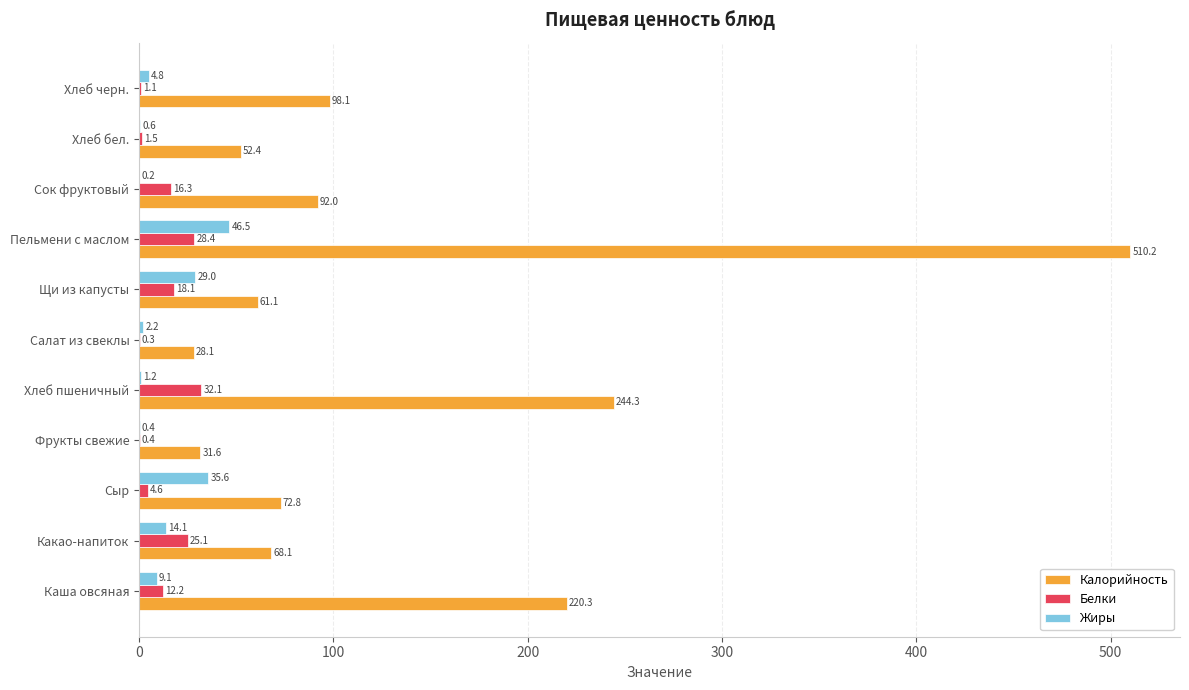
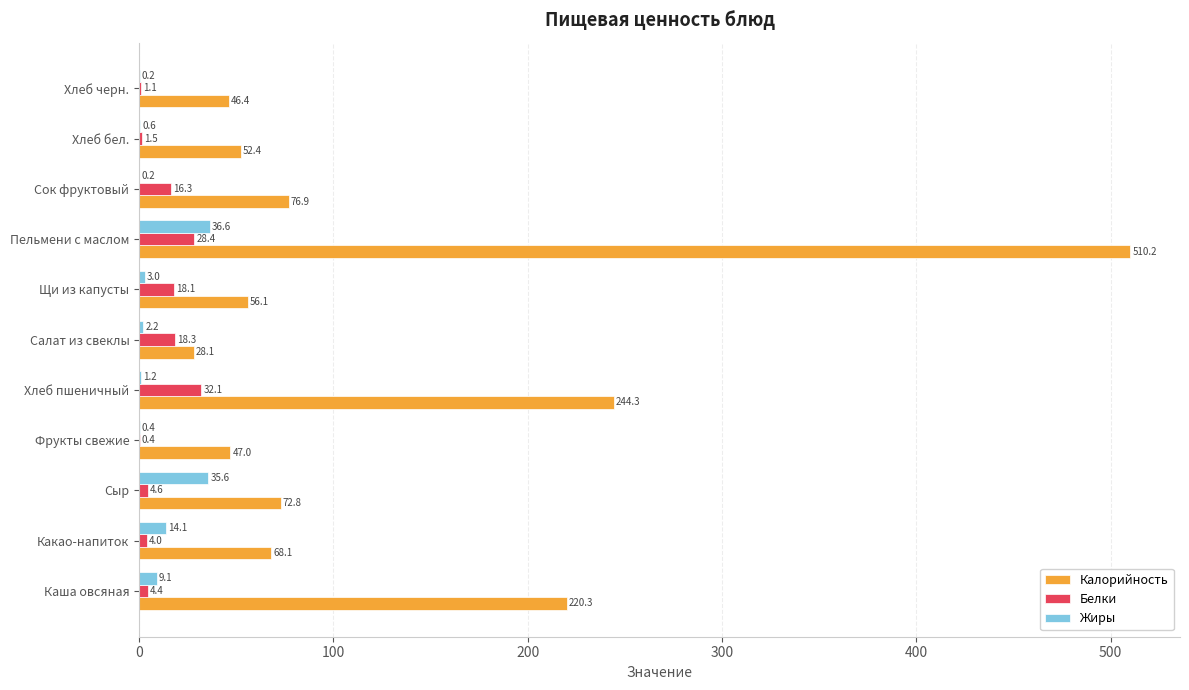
Жиры, Хлеб черн.: 4.8 -> 0.2
Калорийность, Хлеб черн.: 98.1 -> 46.4
Калорийность, Сок фруктовый: 92.0 -> 76.9
Жиры, Пельмени с маслом: 46.5 -> 36.6
Жиры, Щи из капусты: 29.0 -> 3.0
Калорийность, Щи из капусты: 61.1 -> 56.1
Белки, Салат из свеклы: 0.3 -> 18.3
Калорийность, Фрукты свежие: 31.6 -> 47.0
Белки, Какао-напиток: 25.1 -> 4.0
Белки, Каша овсяная: 12.2 -> 4.4
